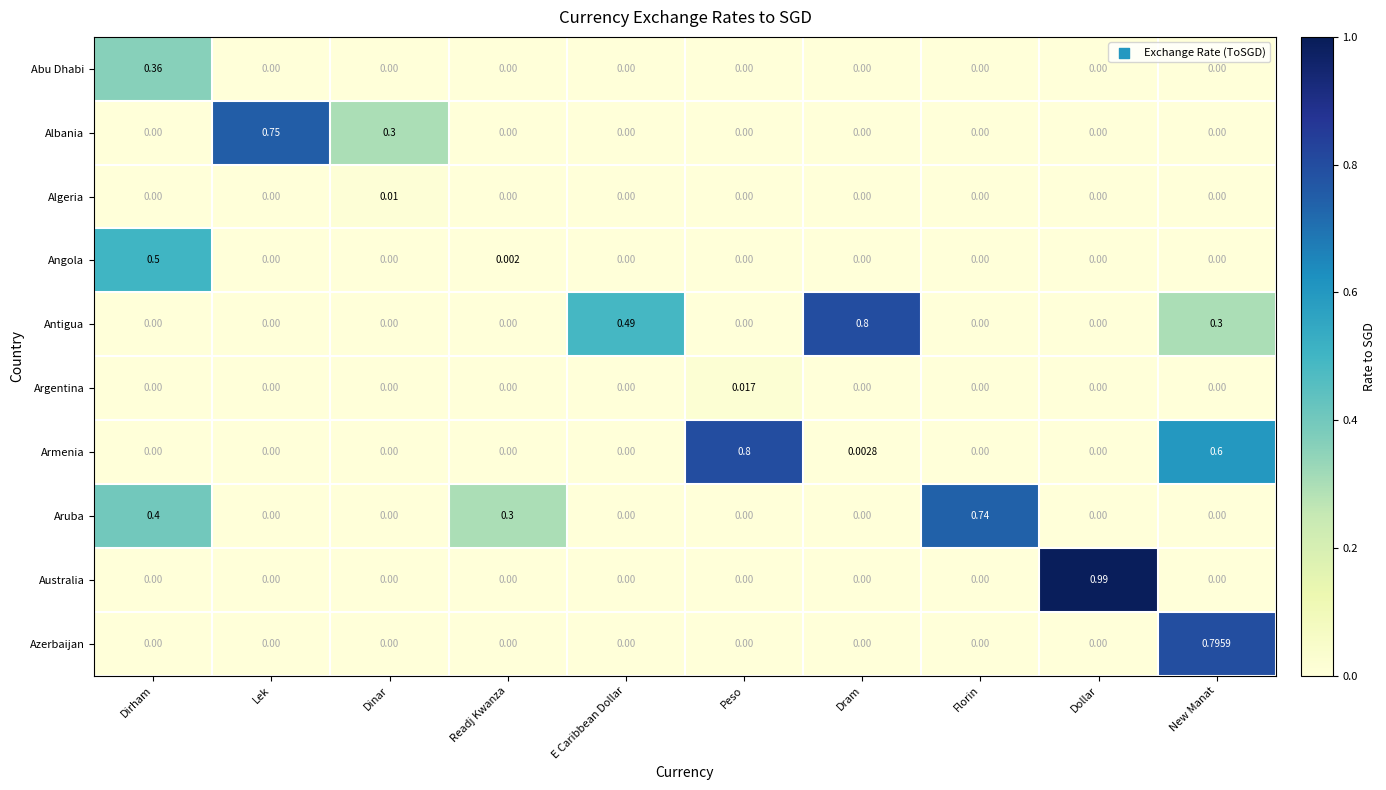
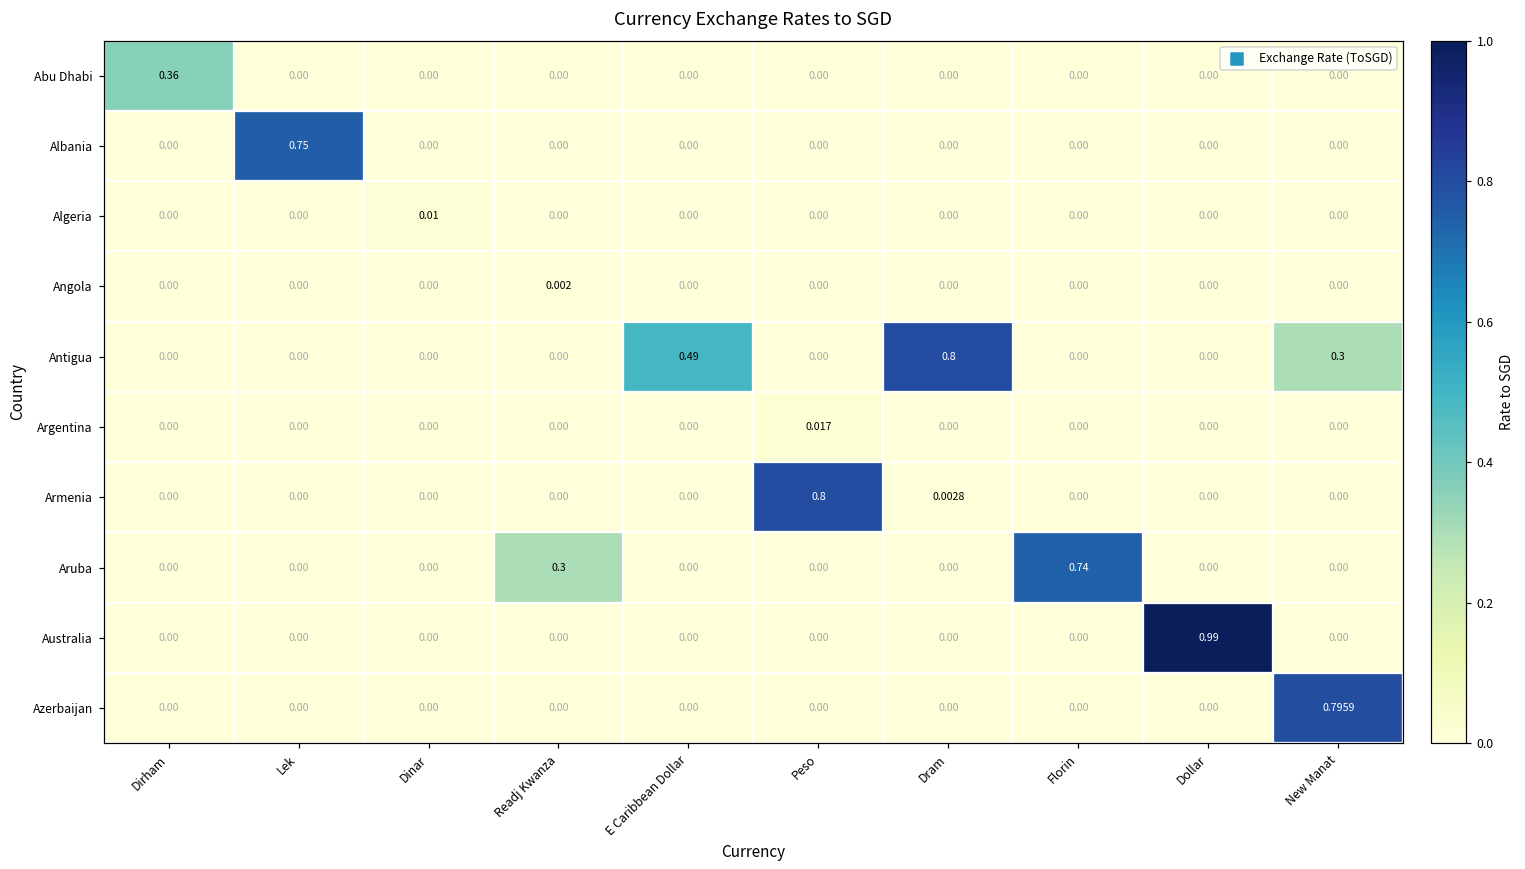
Albania, Dinar: 0.3 -> 0.00
Angola, Dirham: 0.5 -> 0.00
Armenia, New Manat: 0.6 -> 0.00
Aruba, Dirham: 0.4 -> 0.00
